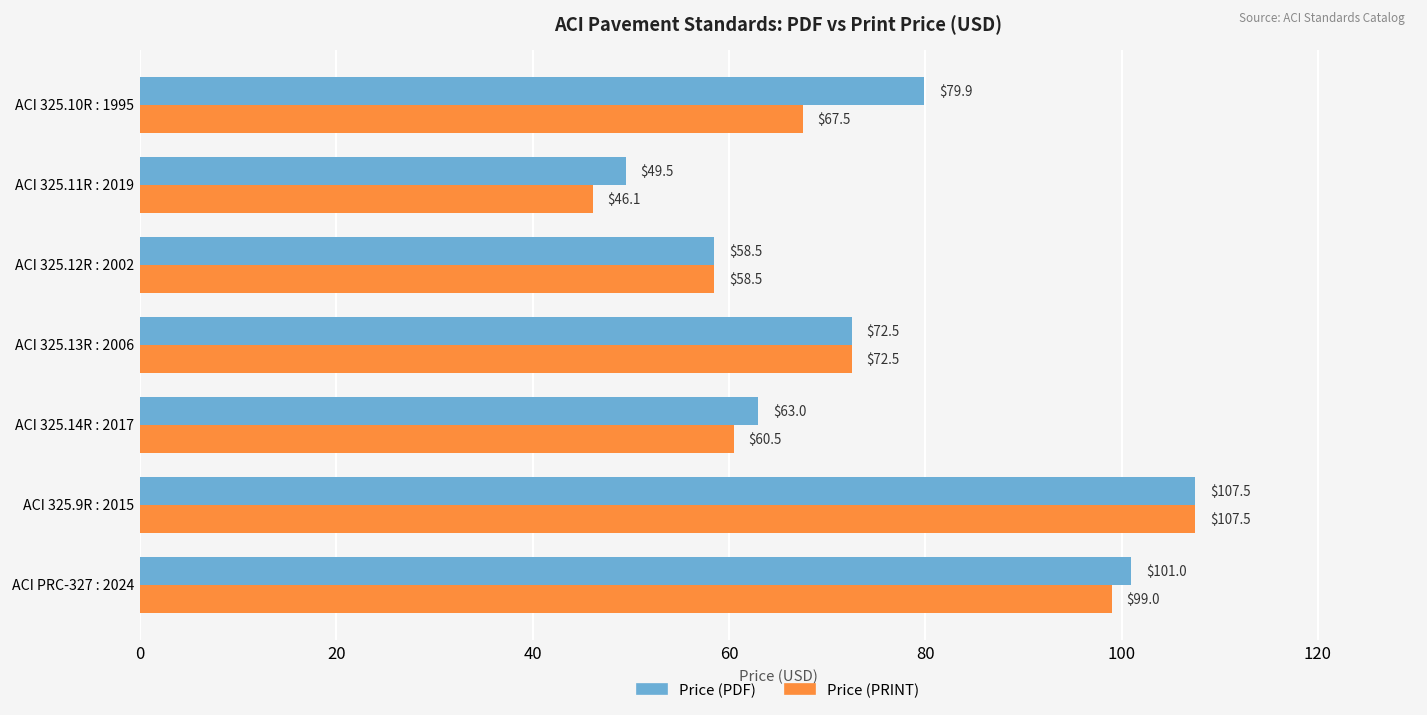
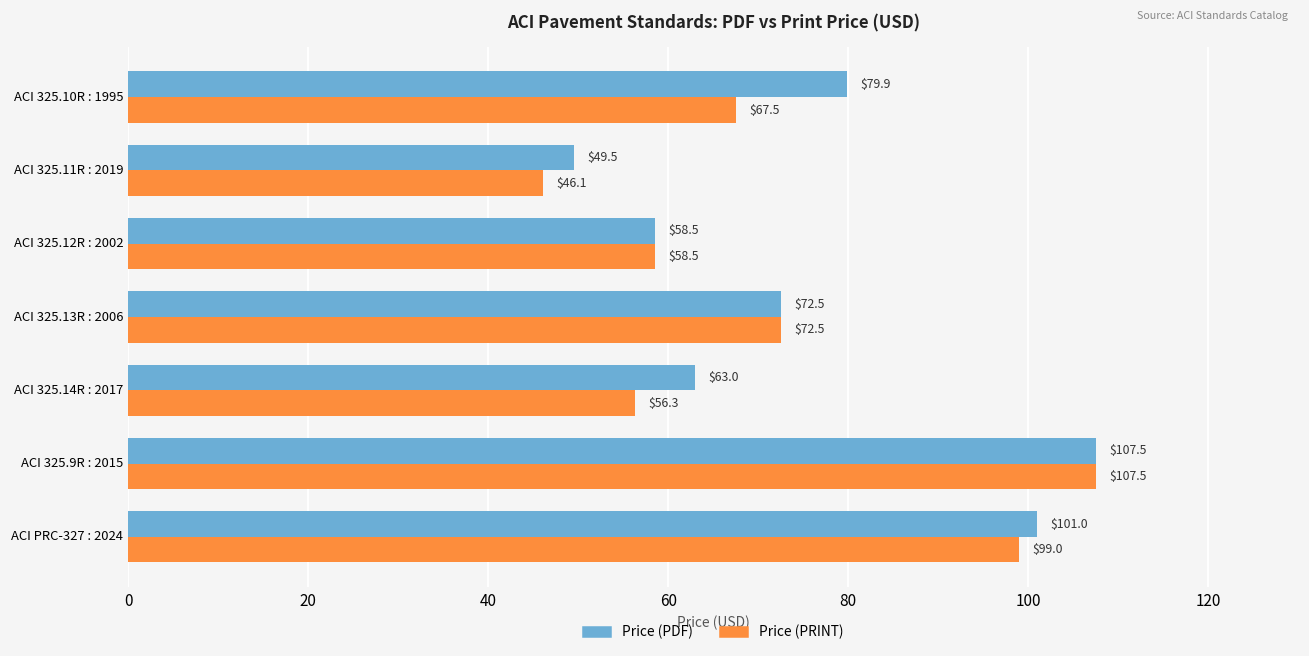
Price (PRINT), ACI 325.14R : 2017: $60.5 -> $56.3
